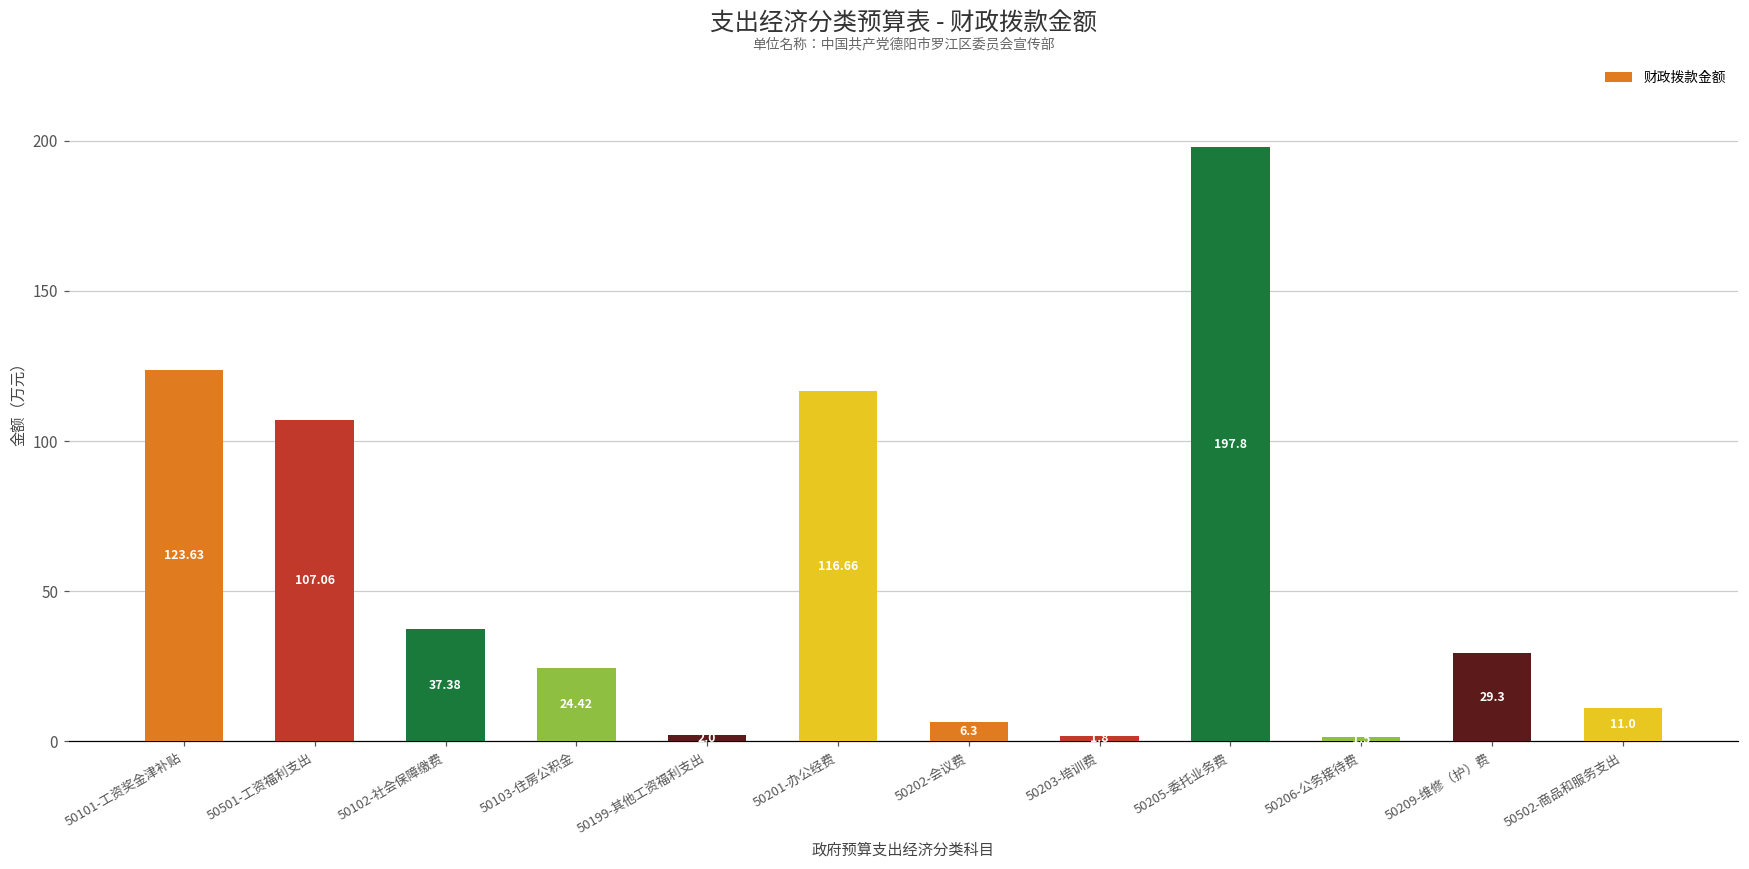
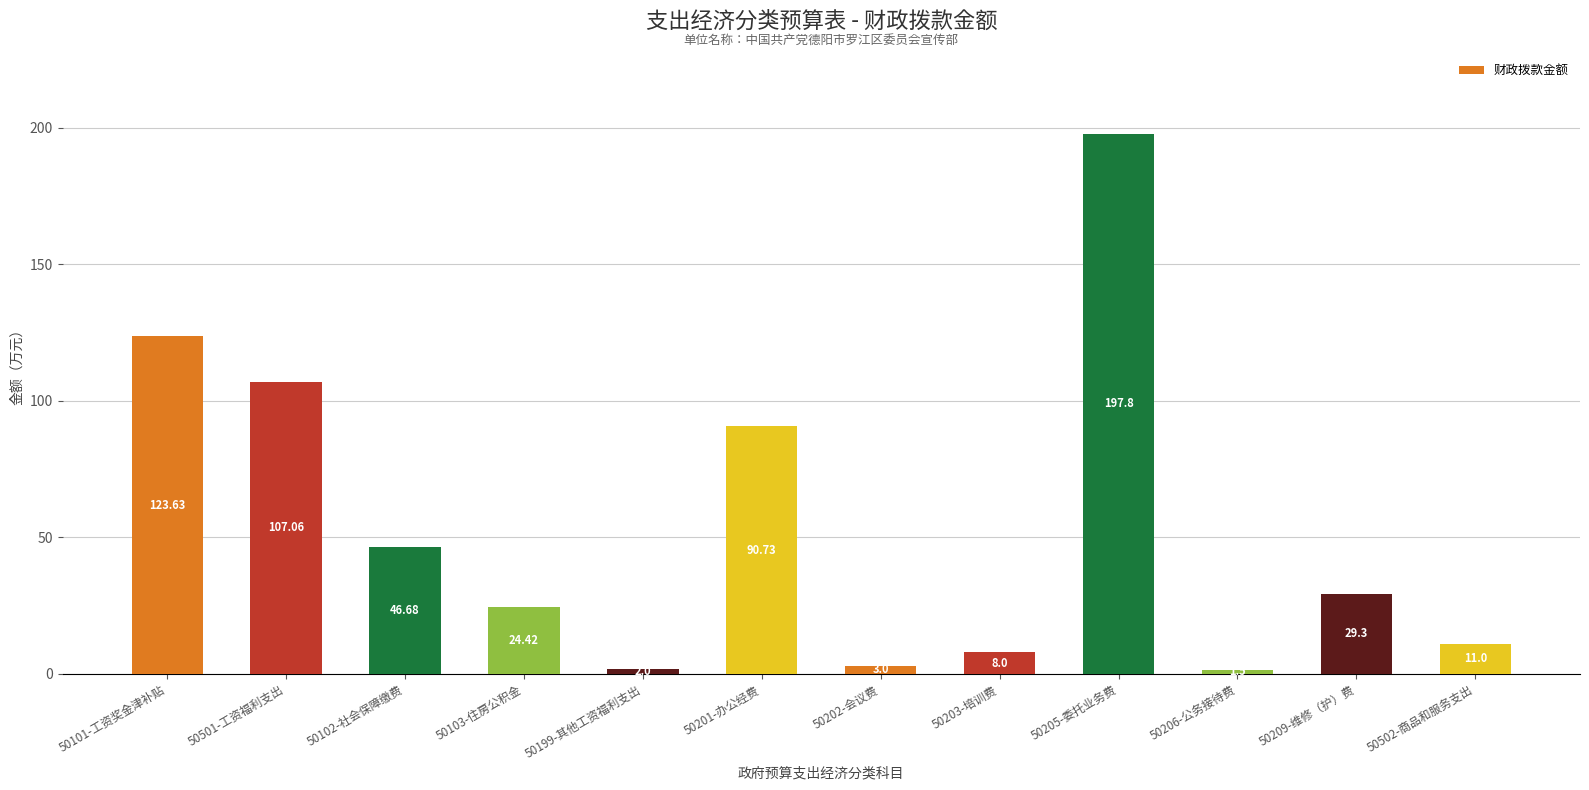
50102-社会保障缴费: 37.38 -> 46.68
50201-办公经费: 116.66 -> 90.73
50202-会议费: 6.3 -> 3.0
50203-培训费: 2 -> 8
